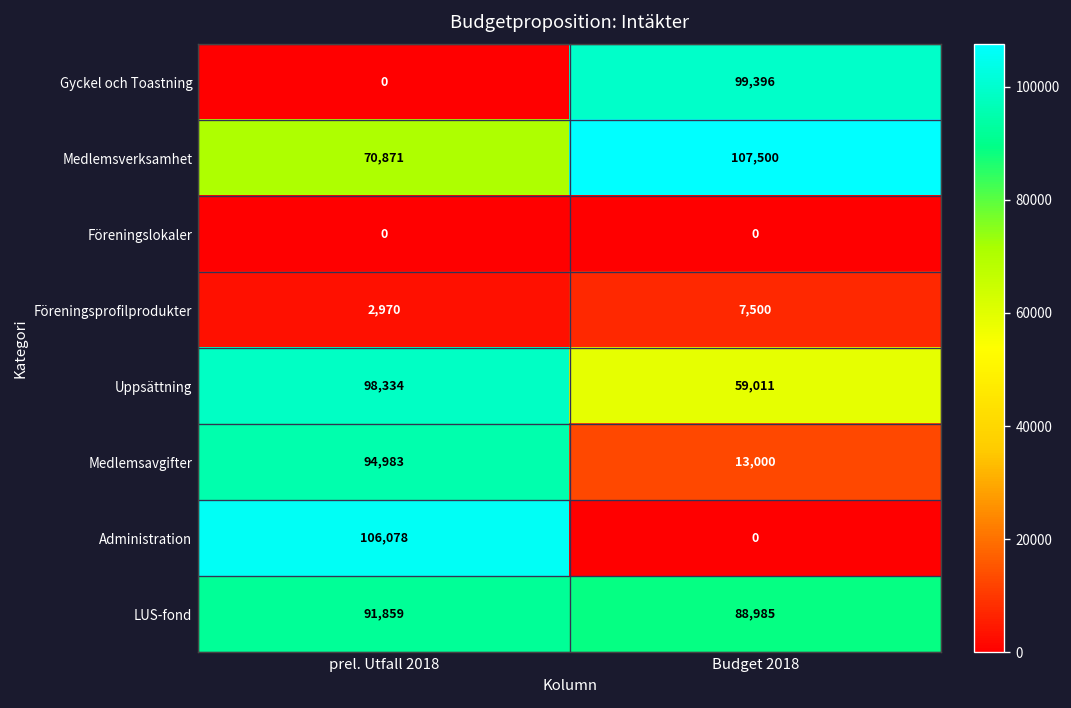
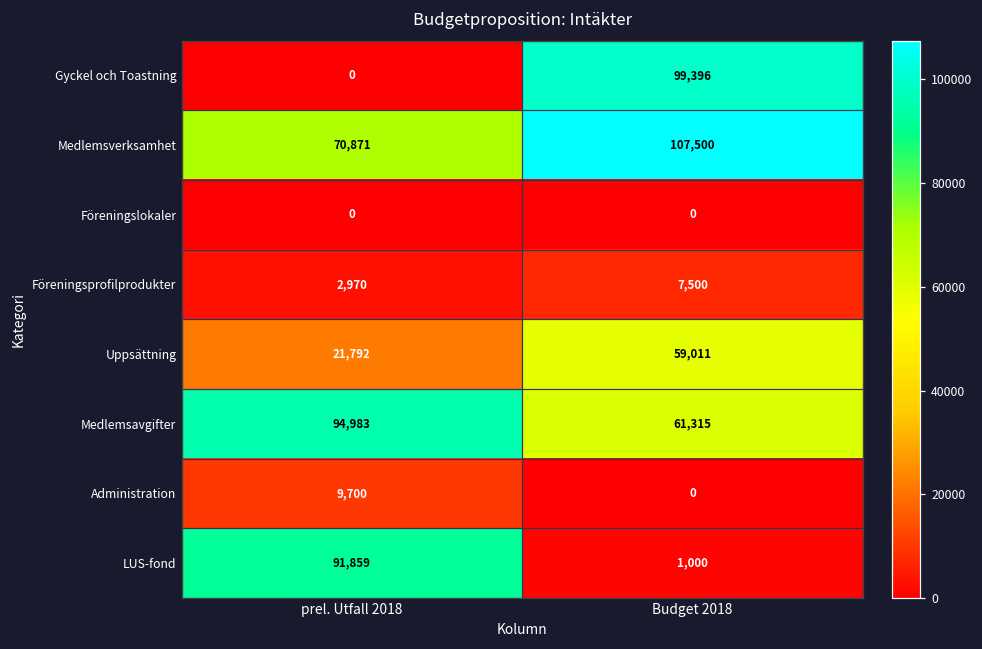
Uppsättning, prel. Utfall 2018: 98,334 -> 21,792
Medlemsavgifter, Budget 2018: 13,000 -> 61,315
Administration, prel. Utfall 2018: 106,078 -> 9,700
LUS-fond, Budget 2018: 88,985 -> 1,000
